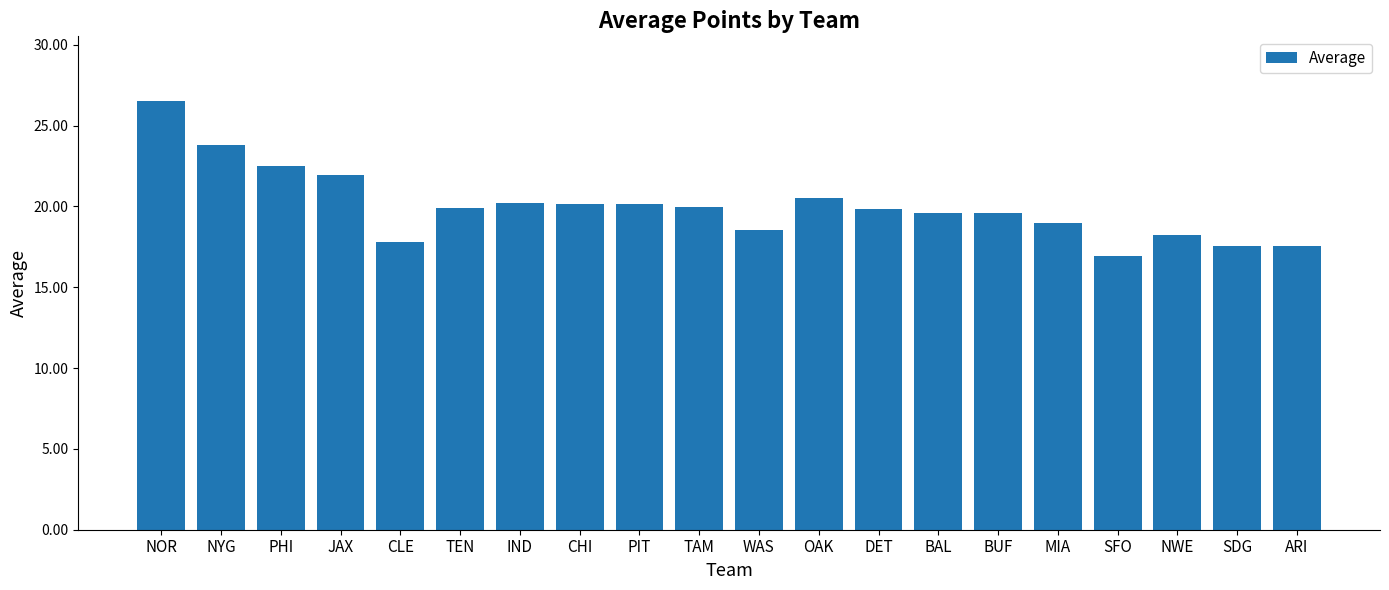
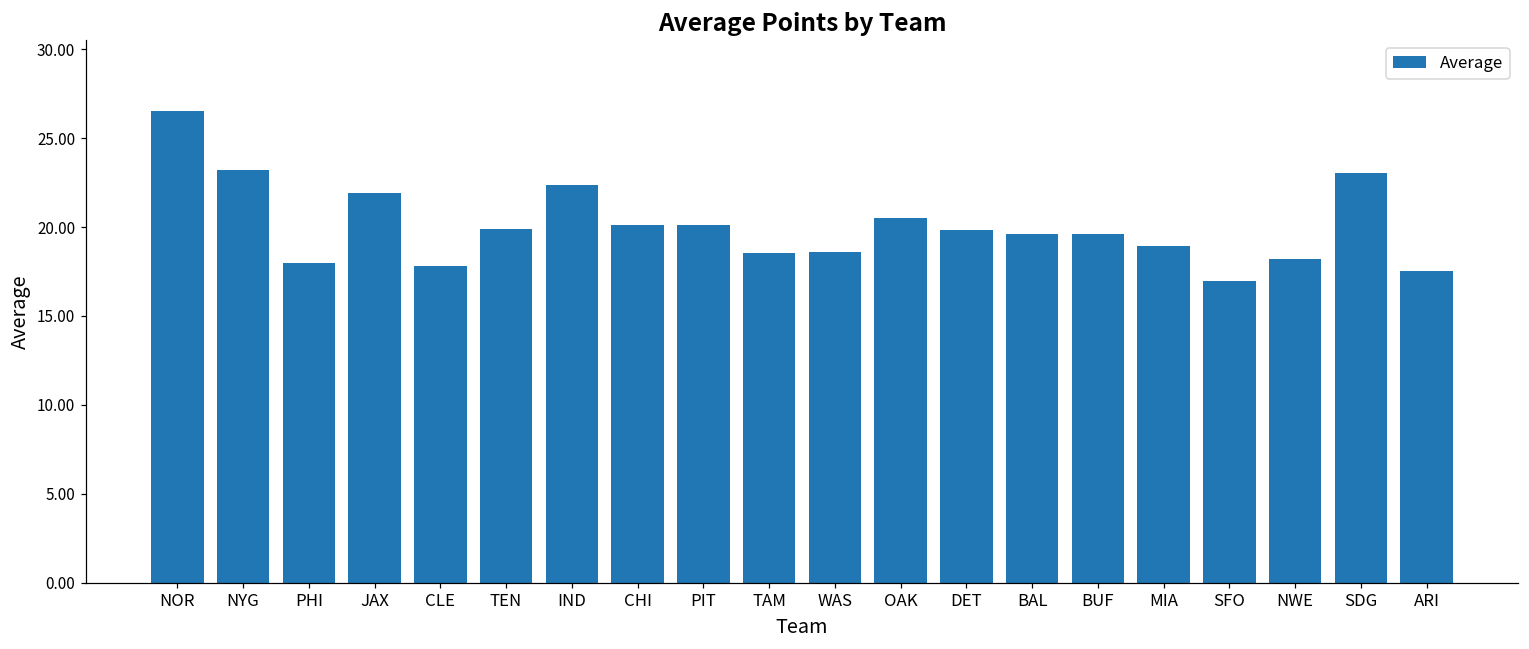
NYG: 23.8 -> 23.2
PHI: 22.5 -> 18.0
IND: 20.2 -> 22.4
TAM: 20.0 -> 18.6
SDG: 17.6 -> 23.1
